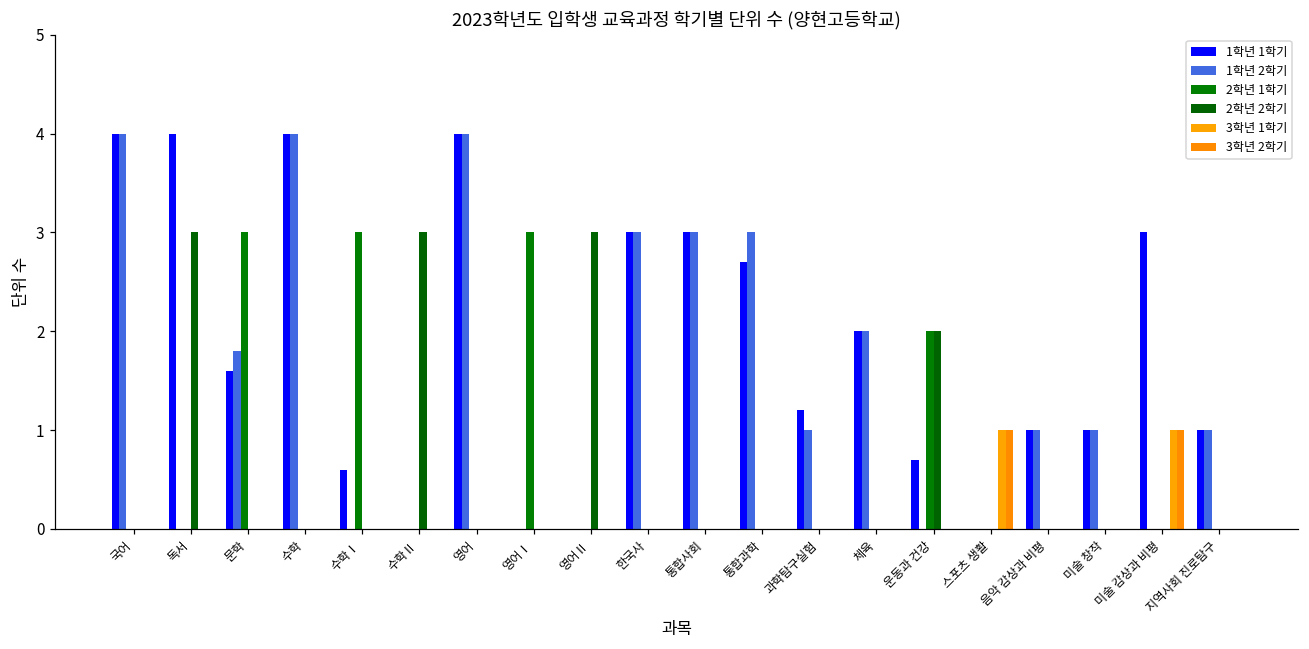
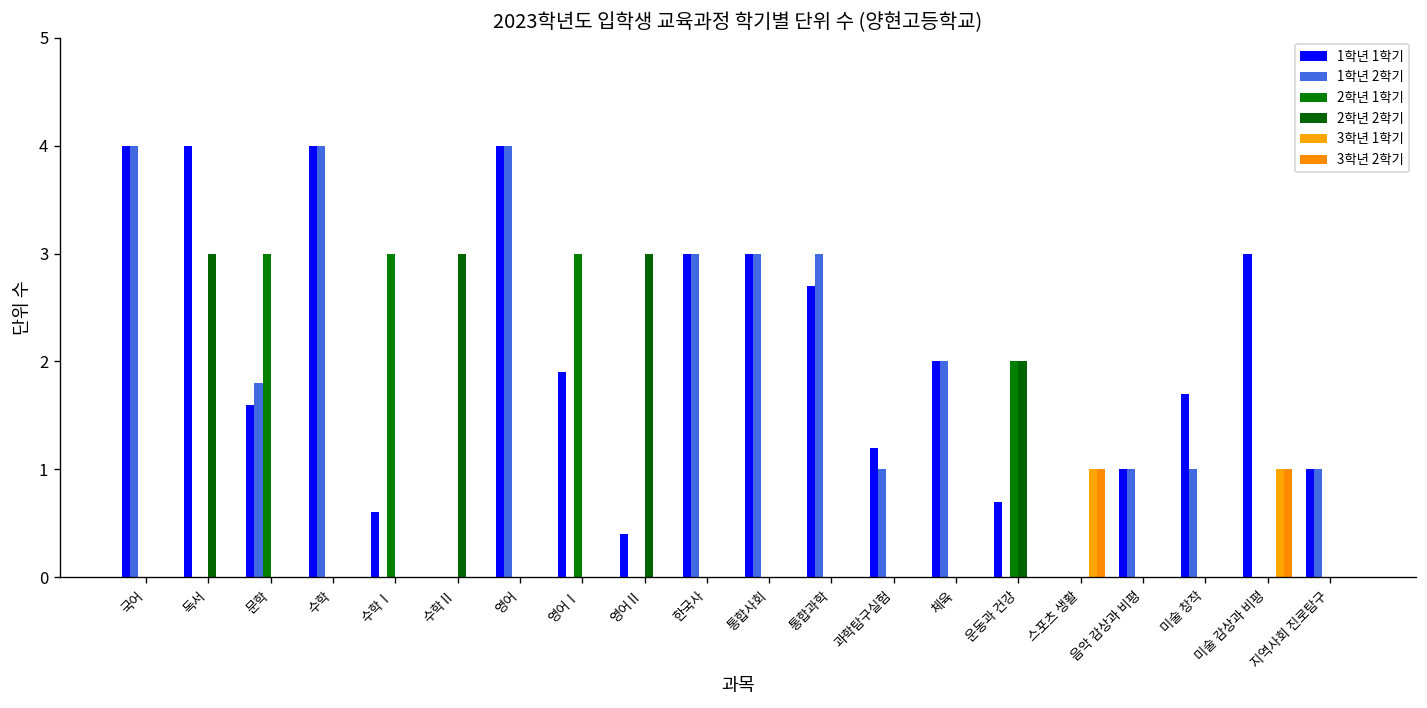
1학년 1학기, 영어Ⅰ: 0.0 -> 1.9
1학년 1학기, 영어Ⅱ: 0.0 -> 0.4
1학년 1학기, 미술 창작: 1.0 -> 1.7
